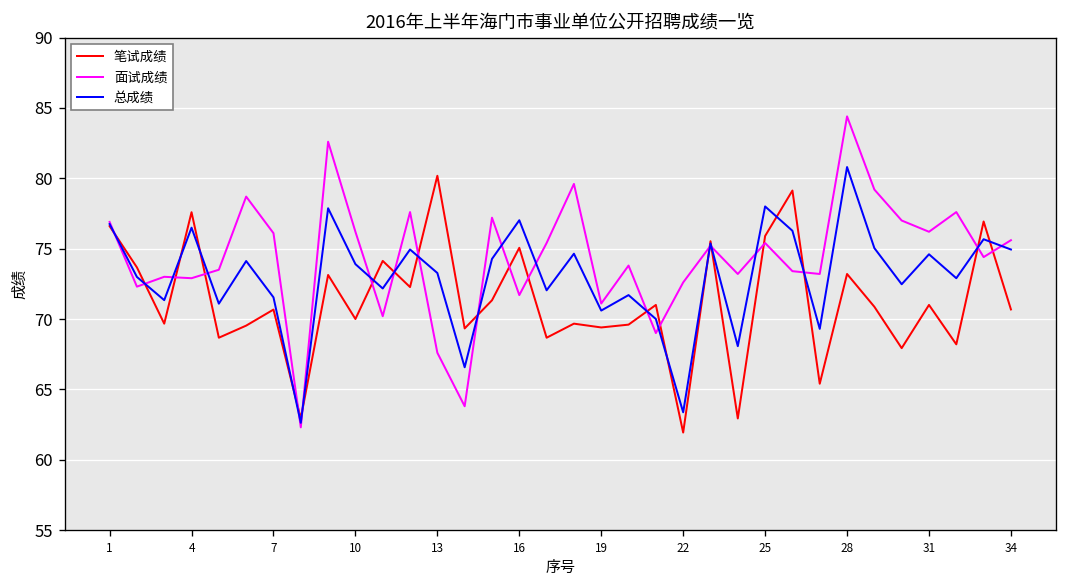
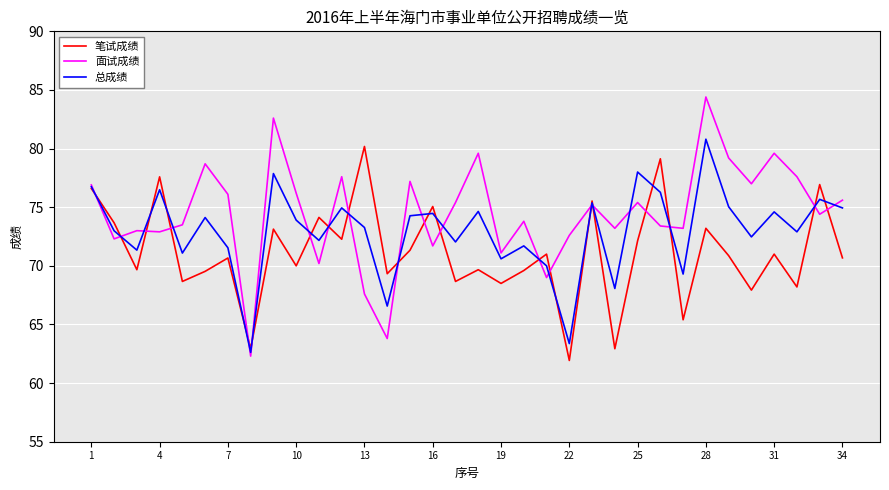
总成绩, 16: 77.0 -> 74.5
笔试成绩, 19: 69.4 -> 68.5
笔试成绩, 25: 75.9 -> 72.1
面试成绩, 31: 76.2 -> 79.6
